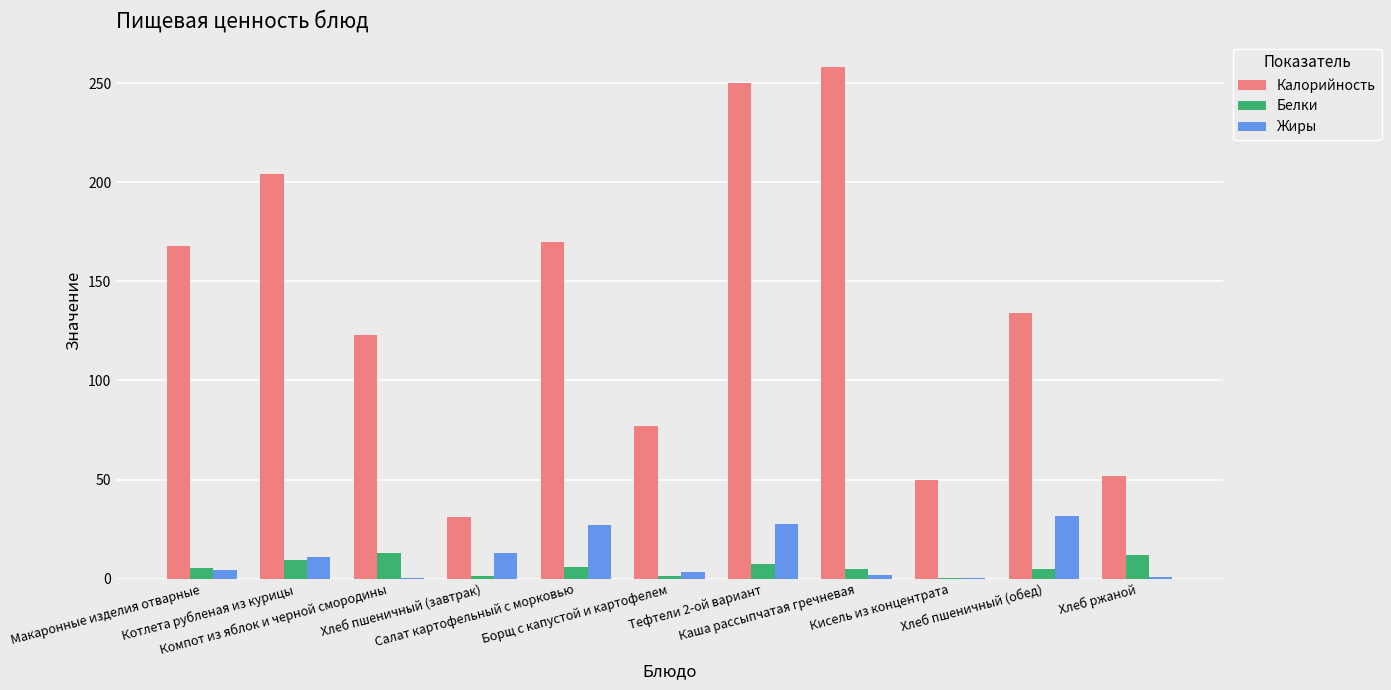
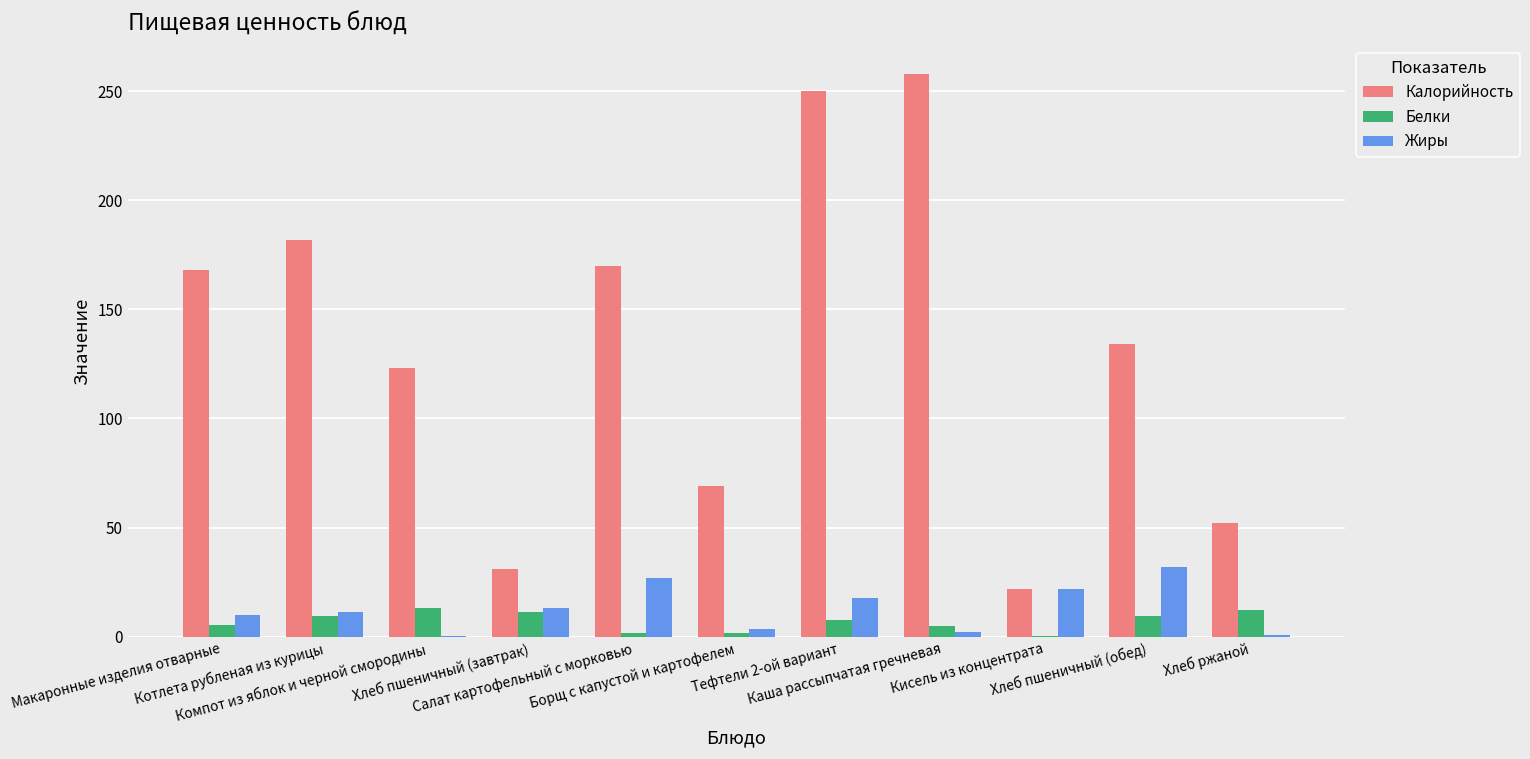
Жиры, Макаронные изделия отварные: 5 -> 10
Калорийность, Котлета рубленая из курицы: 204 -> 182
Белки, Хлеб пшеничный (завтрак): 2 -> 11
Белки, Салат картофельный с морковью: 6 -> 2
Калорийность, Борщ с капустой и картофелем: 77 -> 69
Жиры, Тефтели 2-ой вариант: 28 -> 18
Калорийность, Кисель из концентрата: 50 -> 22
Жиры, Кисель из концентрата: 0 -> 22
Белки, Хлеб пшеничный (обед): 5 -> 10
